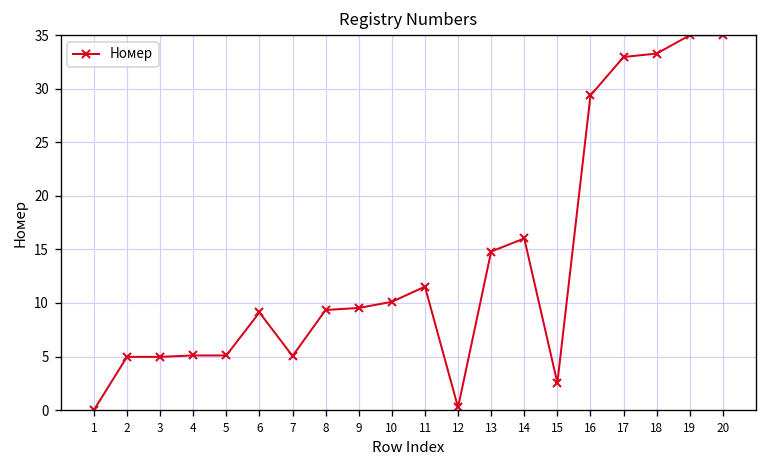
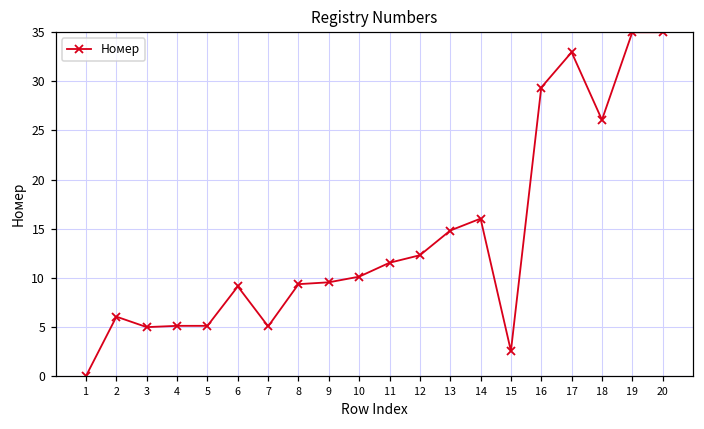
2: 5 -> 6
12: 0 -> 12
18: 33 -> 26
